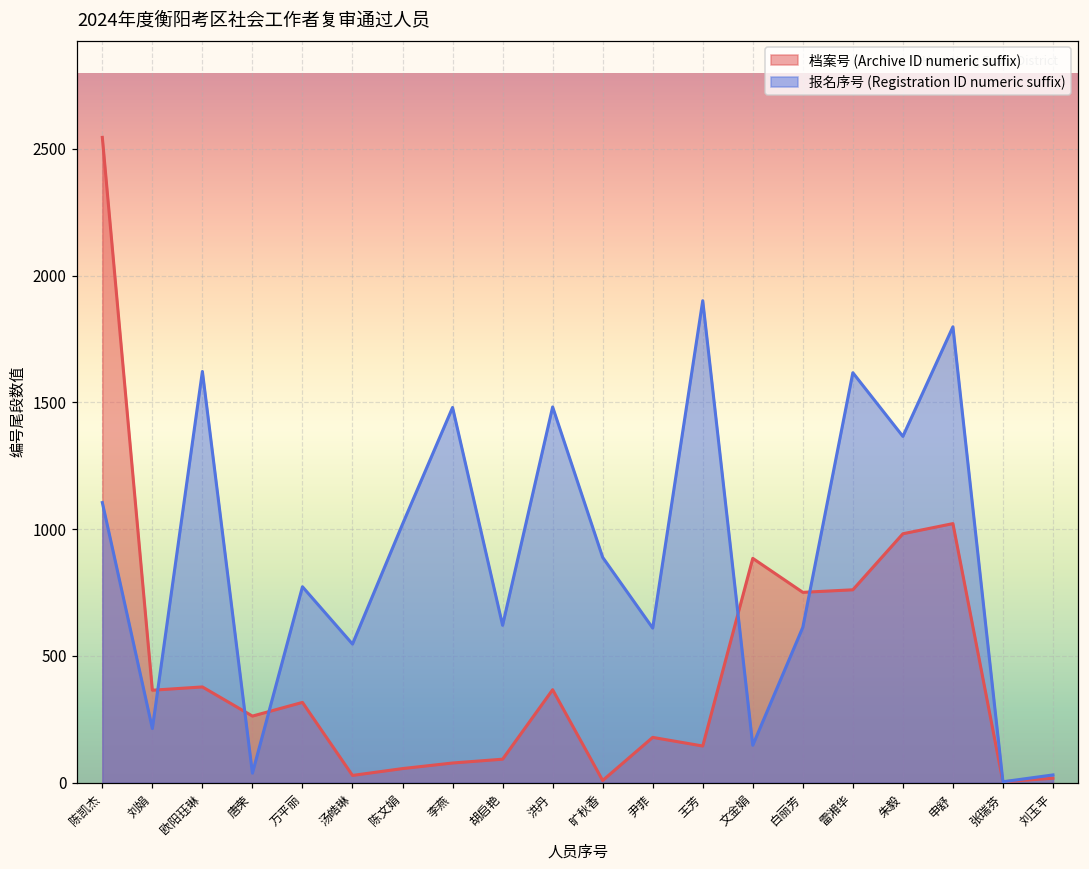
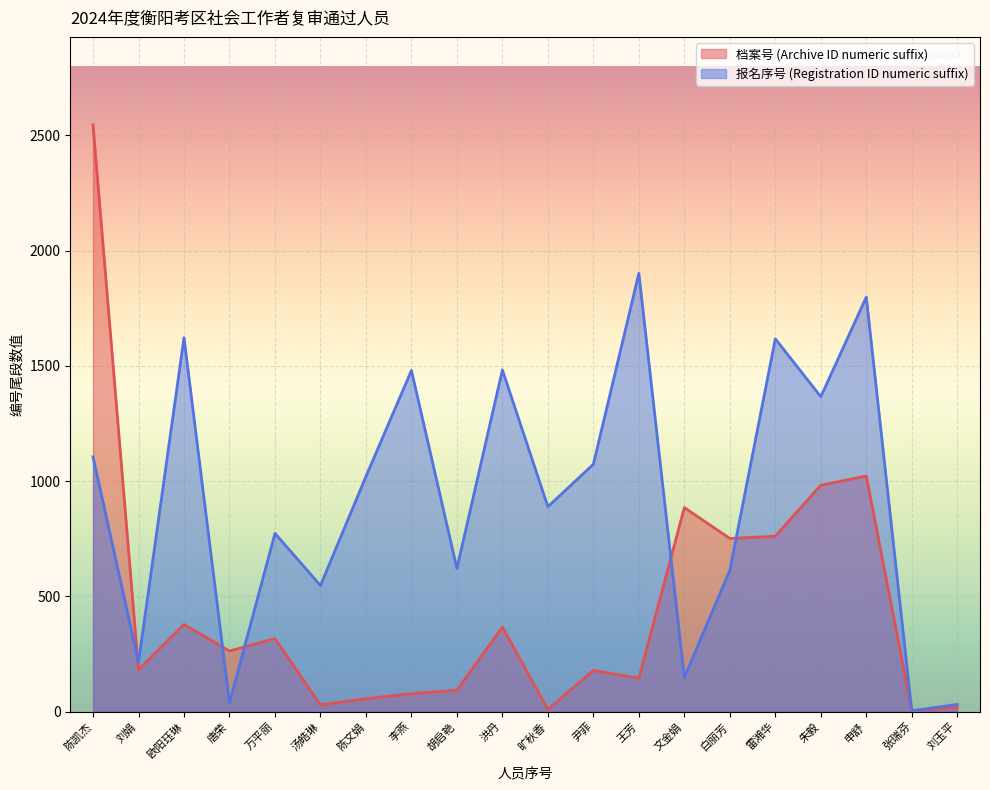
档案号 (Archive ID numeric suffix), 刘娟: 370 -> 180
报名序号 (Registration ID numeric suffix), 尹菲: 610 -> 1070
